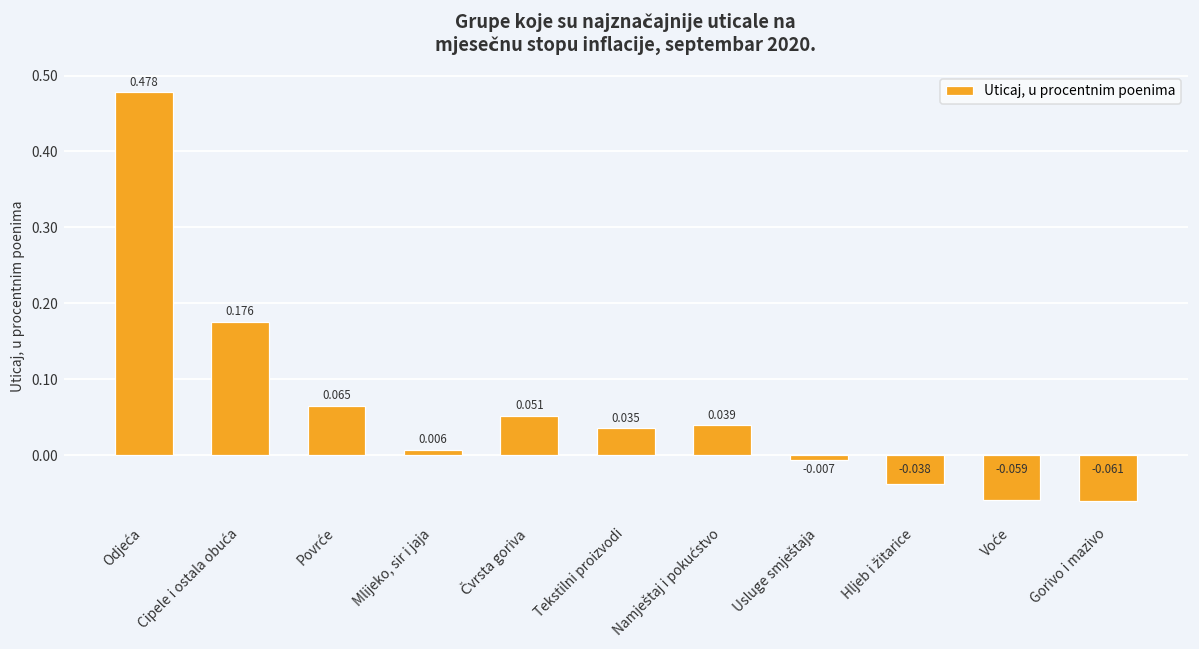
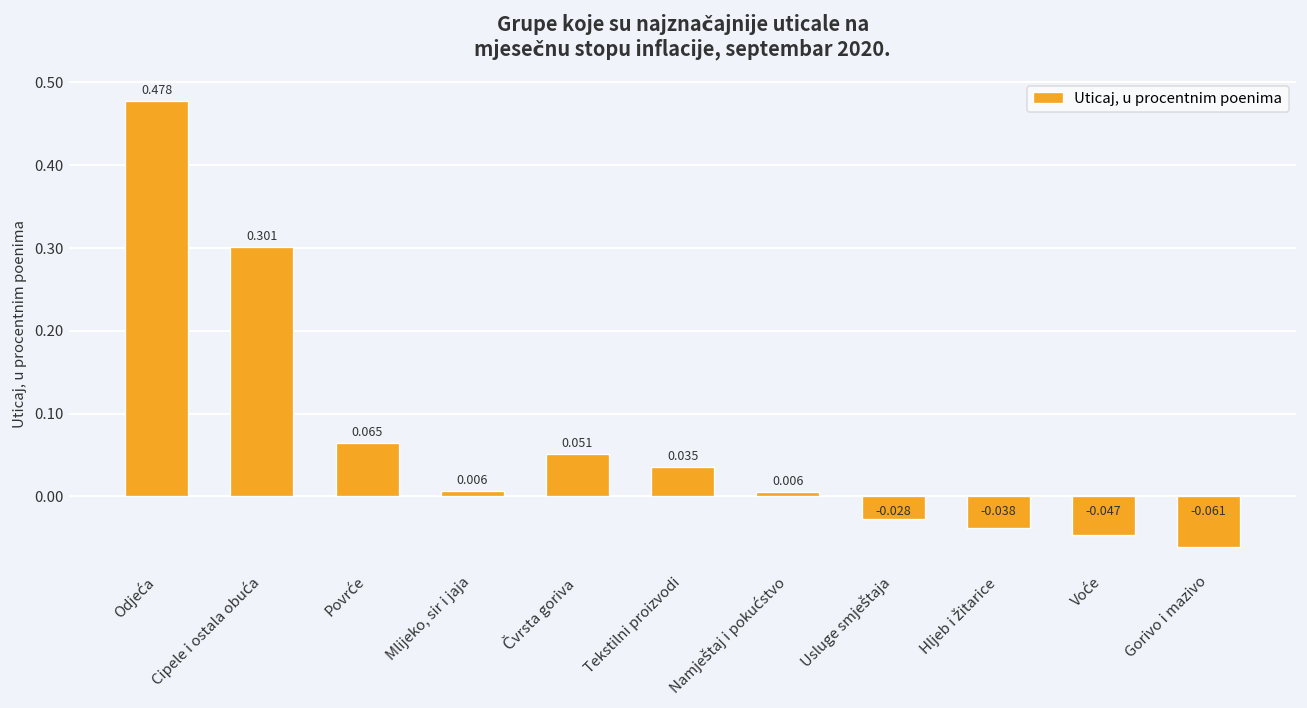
Cipele i ostala obuća: 0.176 -> 0.301
Namještaj i pokućstvo: 0.039 -> 0.006
Usluge smještaja: -0.007 -> -0.028
Voće: -0.059 -> -0.047
